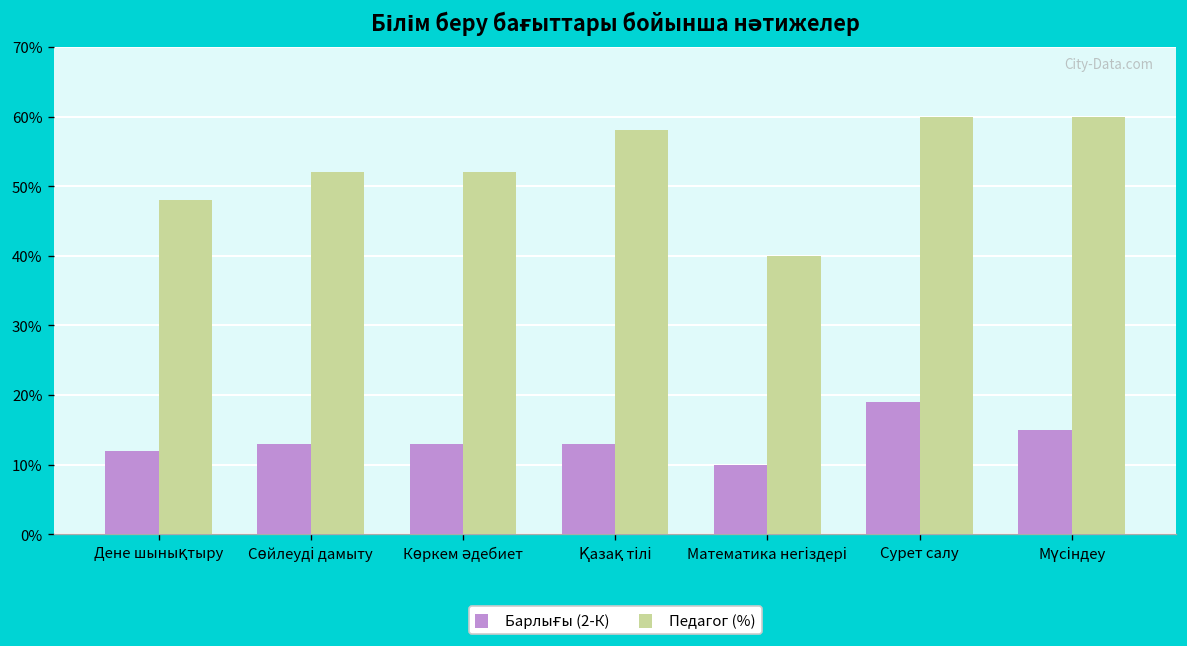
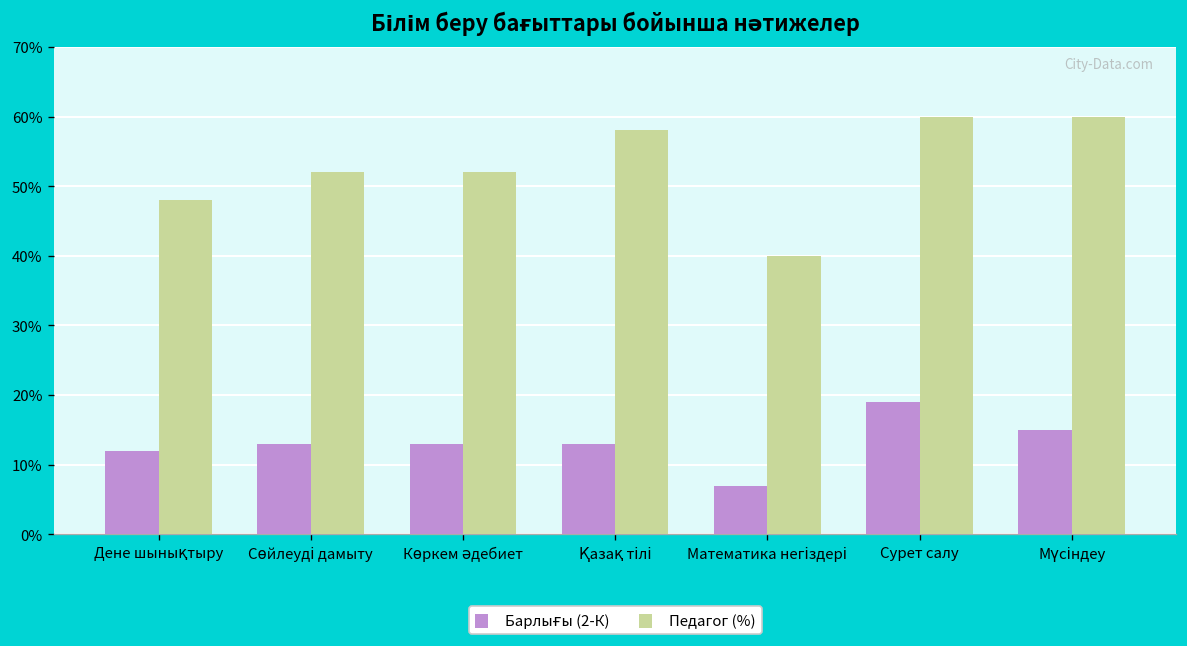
Барлығы (2-К), Математика негіздері: 10% -> 7%
